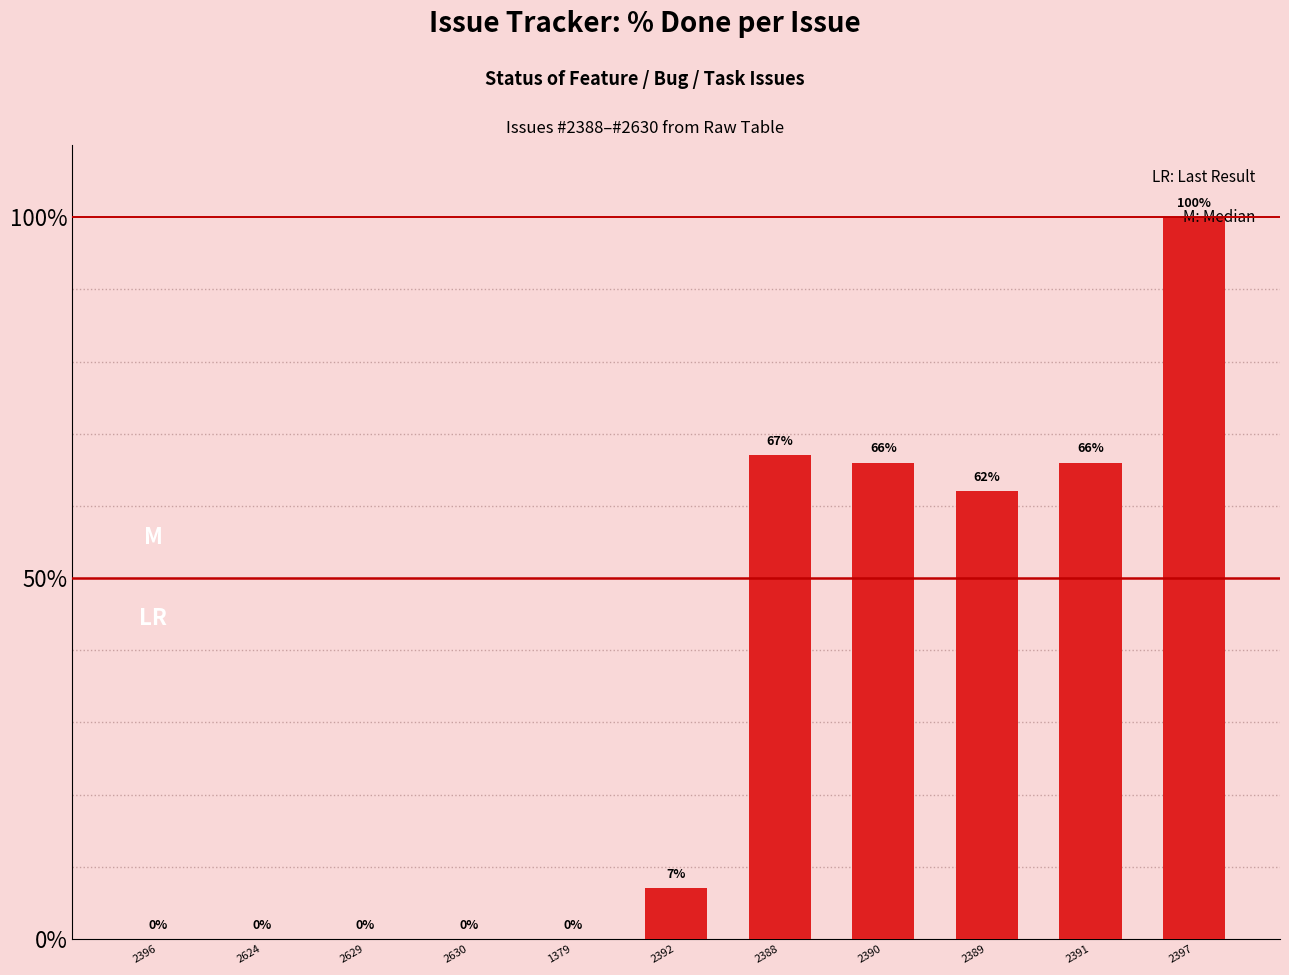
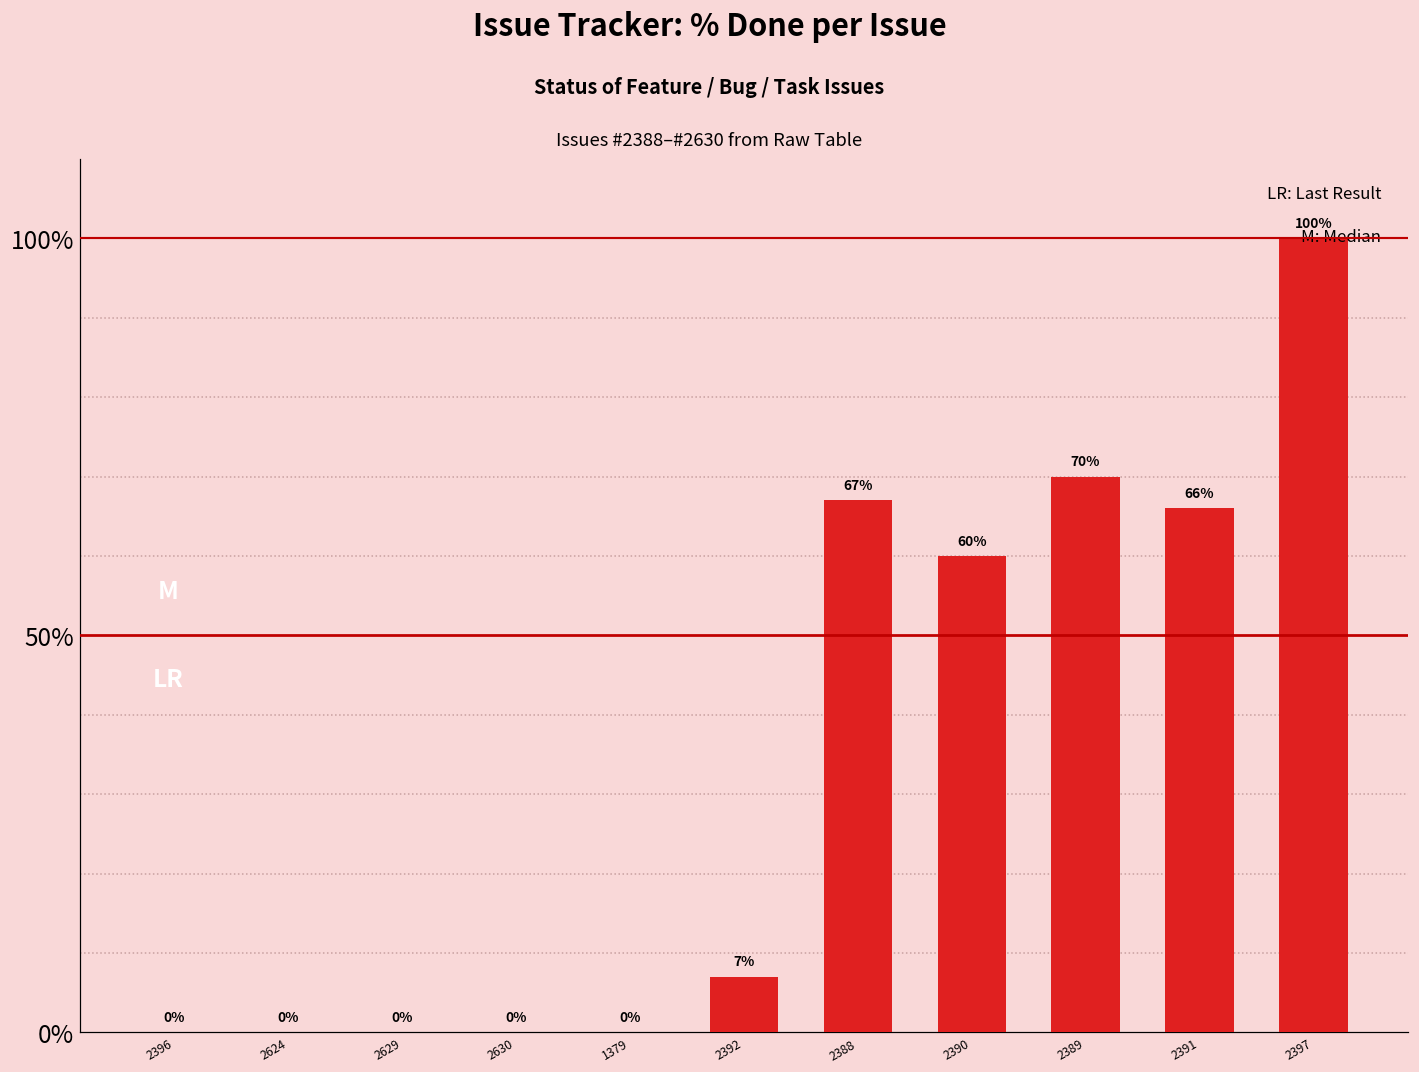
2390: 66% -> 60%
2389: 62% -> 70%
